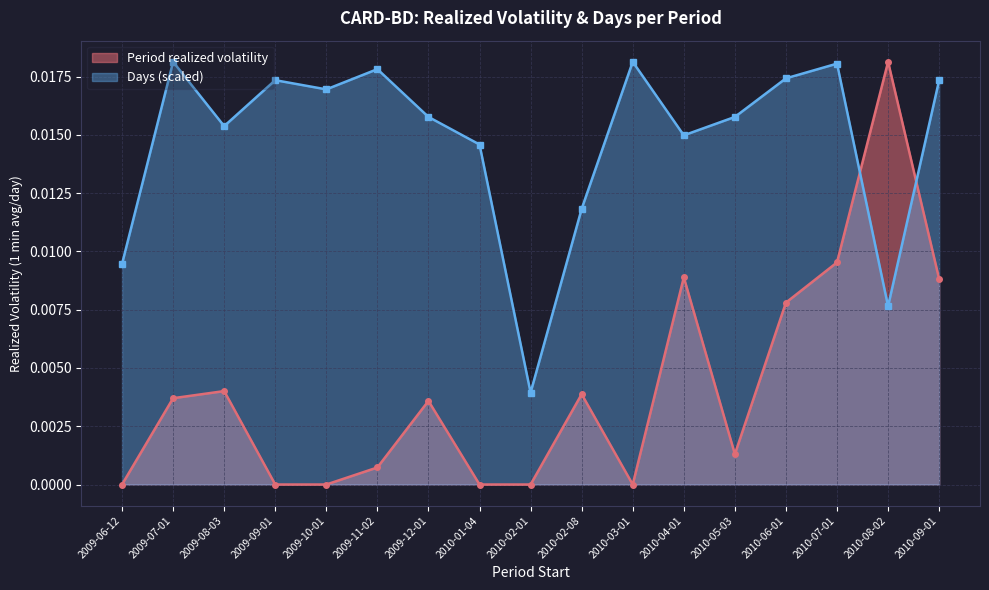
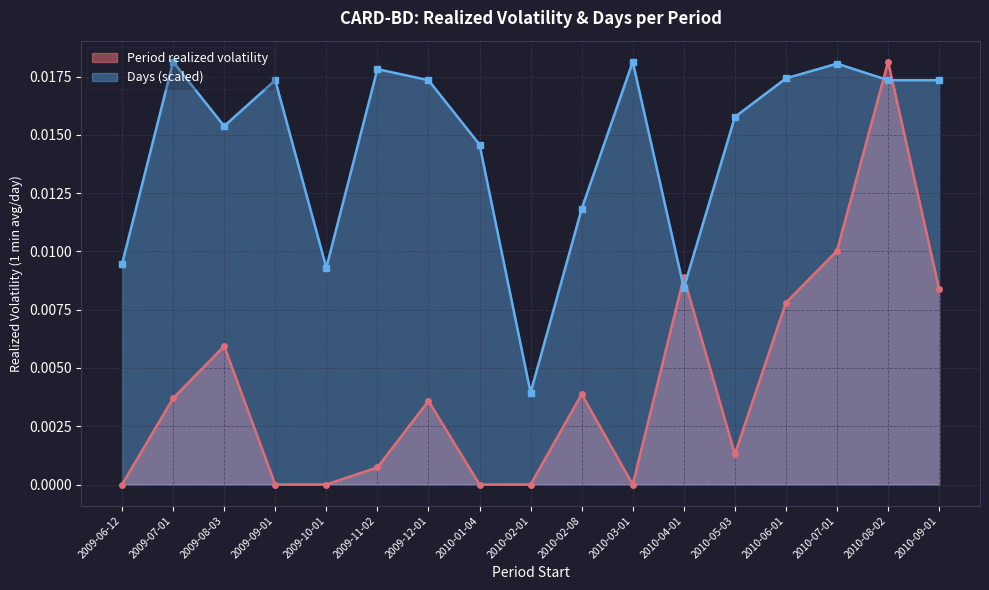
Period realized volatility, 2009-08-03: 0.0040 -> 0.0059
Days (scaled), 2009-10-01: 0.0170 -> 0.0093
Days (scaled), 2009-12-01: 0.0158 -> 0.0173
Days (scaled), 2010-04-01: 0.0150 -> 0.0084
Period realized volatility, 2010-07-01: 0.0095 -> 0.0100
Days (scaled), 2010-08-02: 0.0076 -> 0.0173
Period realized volatility, 2010-09-01: 0.0088 -> 0.0084
